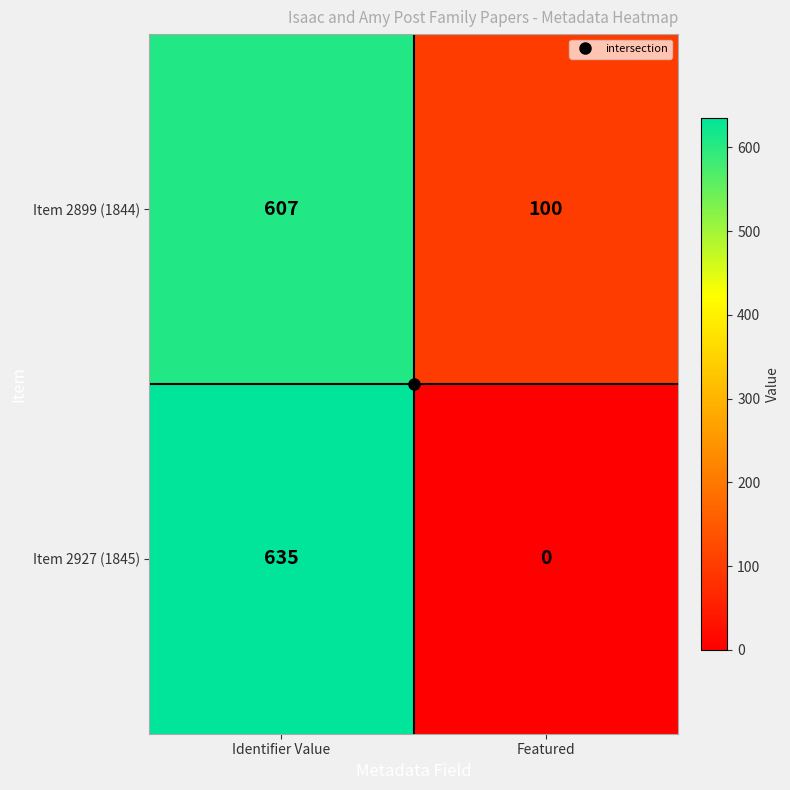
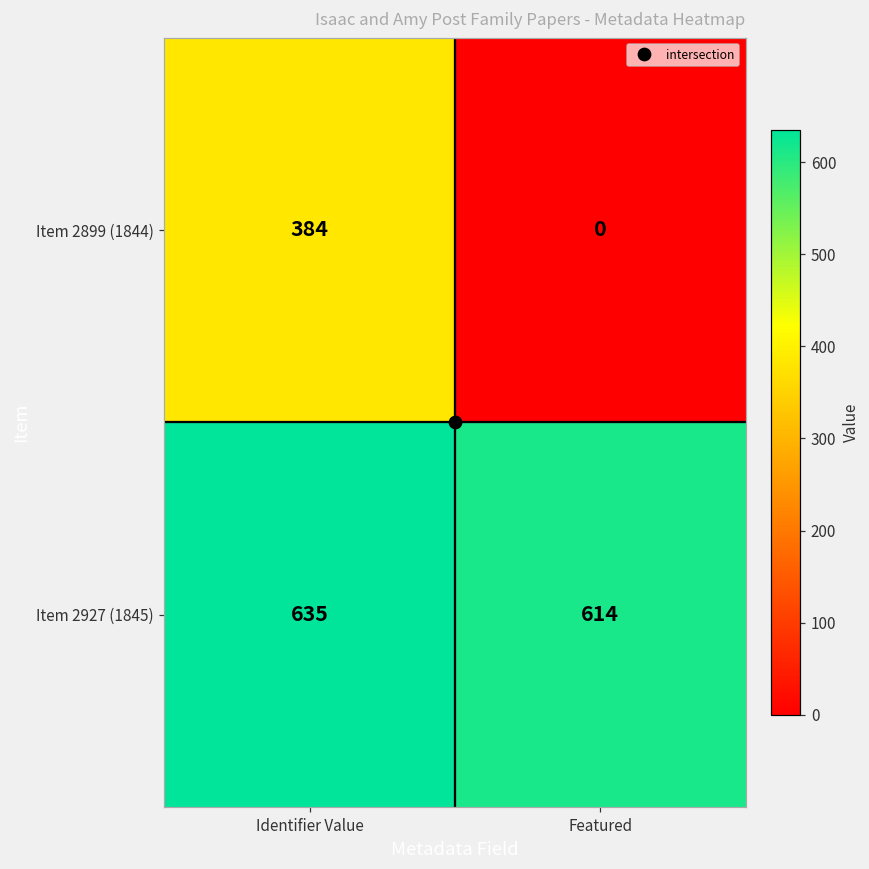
Item 2899 (1844), Identifier Value: 607 -> 384
Item 2899 (1844), Featured: 100 -> 0
Item 2927 (1845), Featured: 0 -> 614
